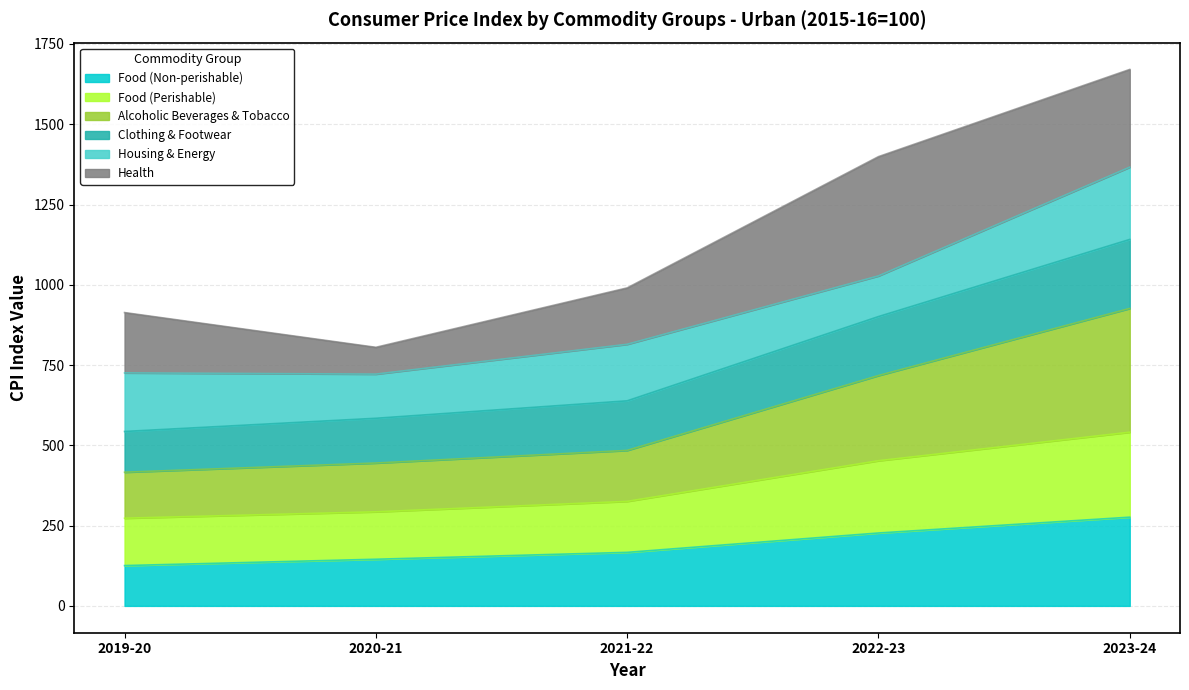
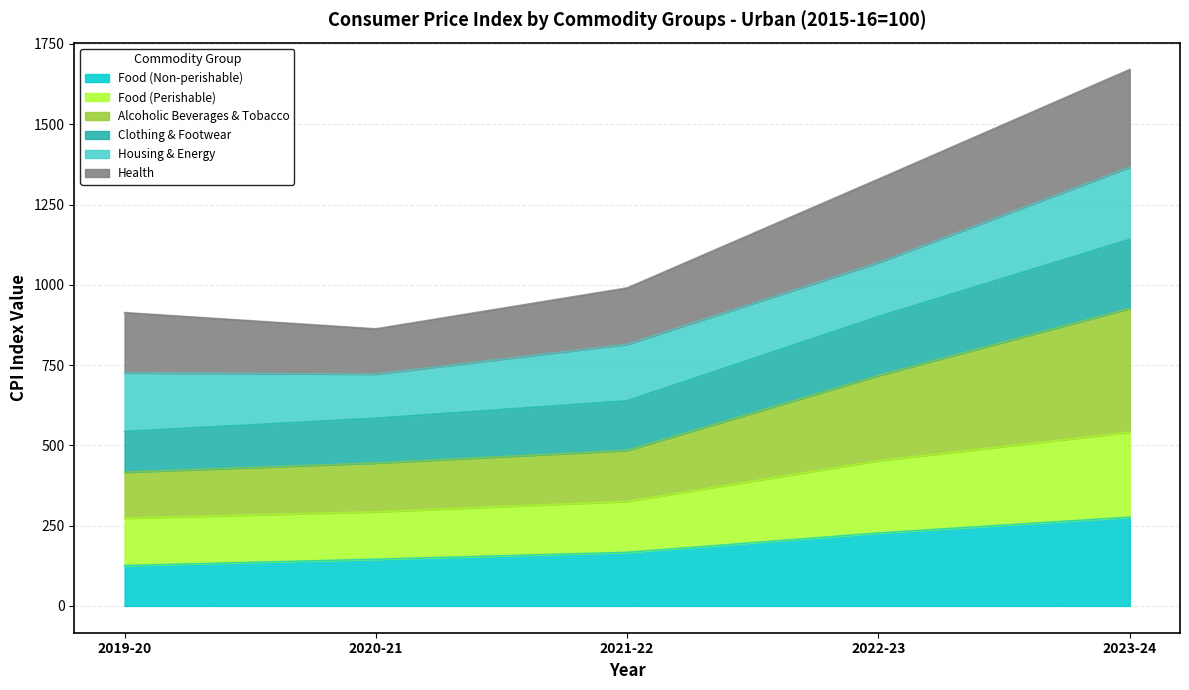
Health, 2020-21: 80 -> 140
Housing & Energy, 2022-23: 130 -> 170
Health, 2022-23: 370 -> 260
